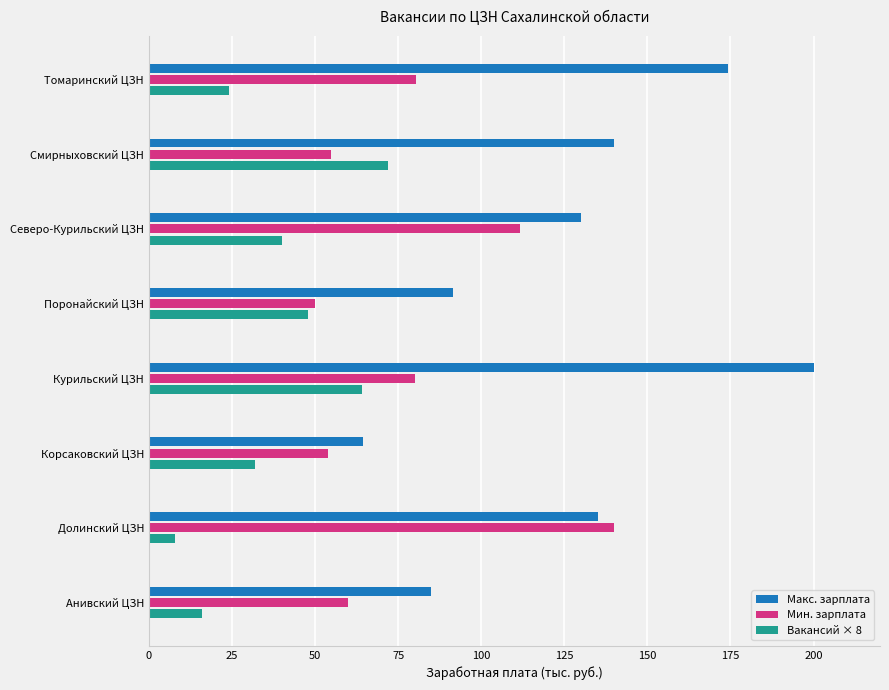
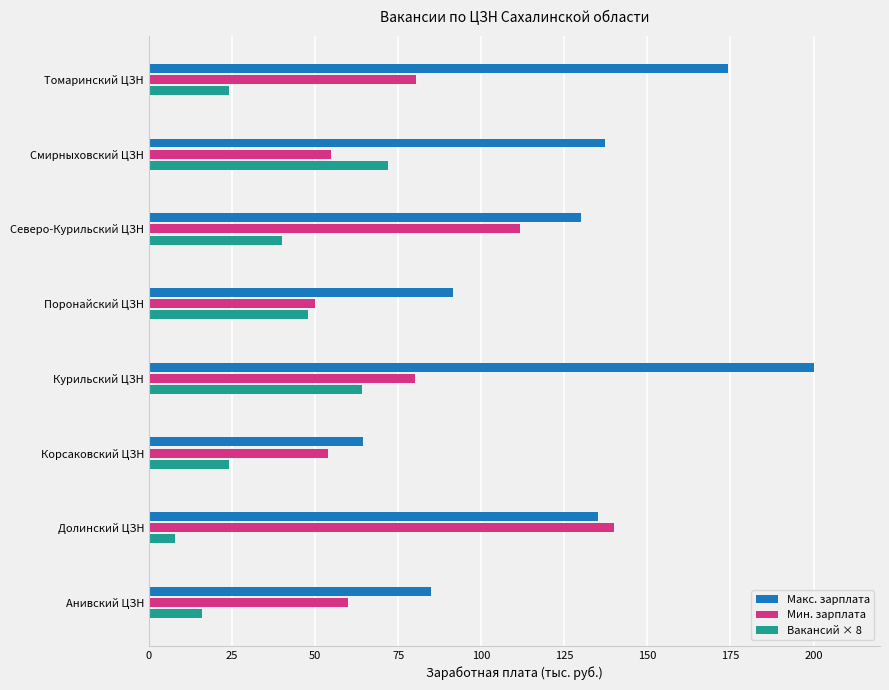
Макс. зарплата, Смирныховский ЦЗН: 140 -> 137
Вакансий × 8, Корсаковский ЦЗН: 32 -> 24
